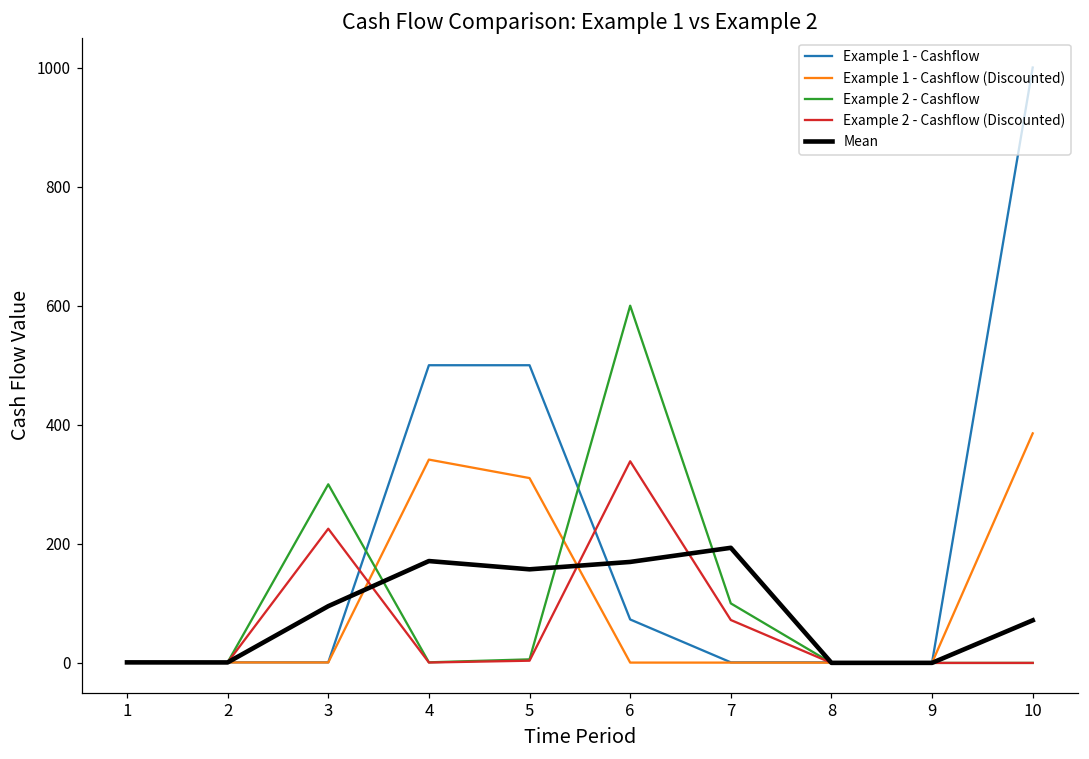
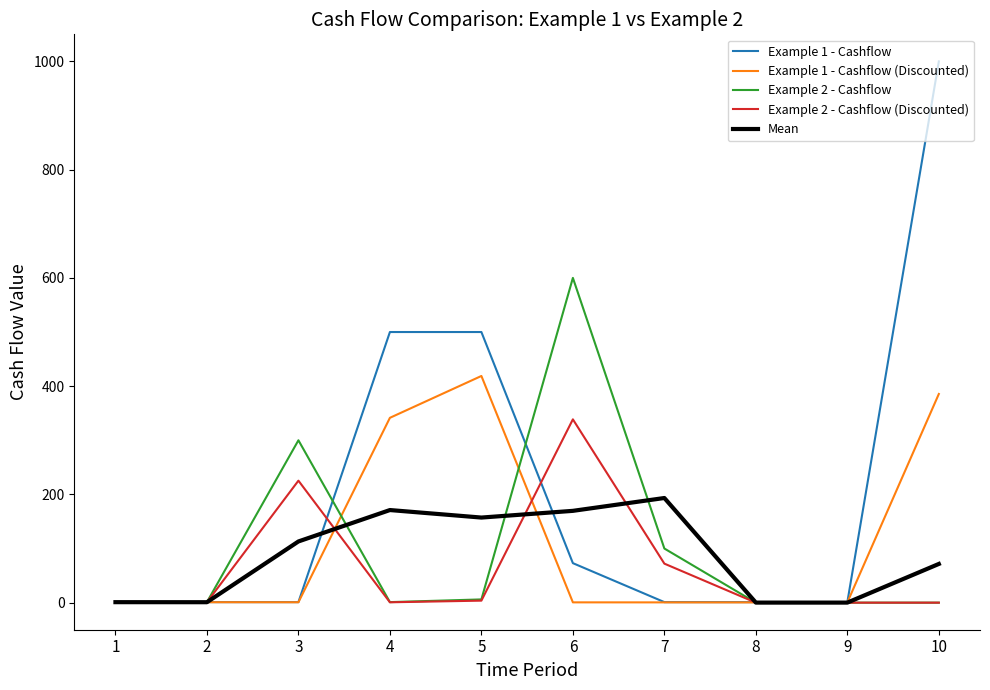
Mean, 3: 100 -> 110
Example 1 - Cashflow (Discounted), 5: 310 -> 420
